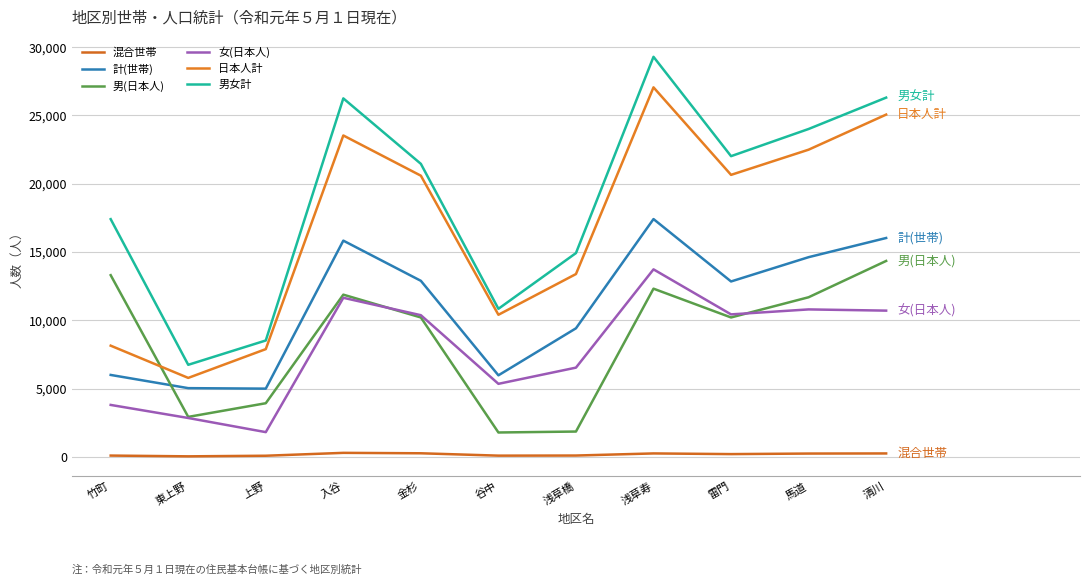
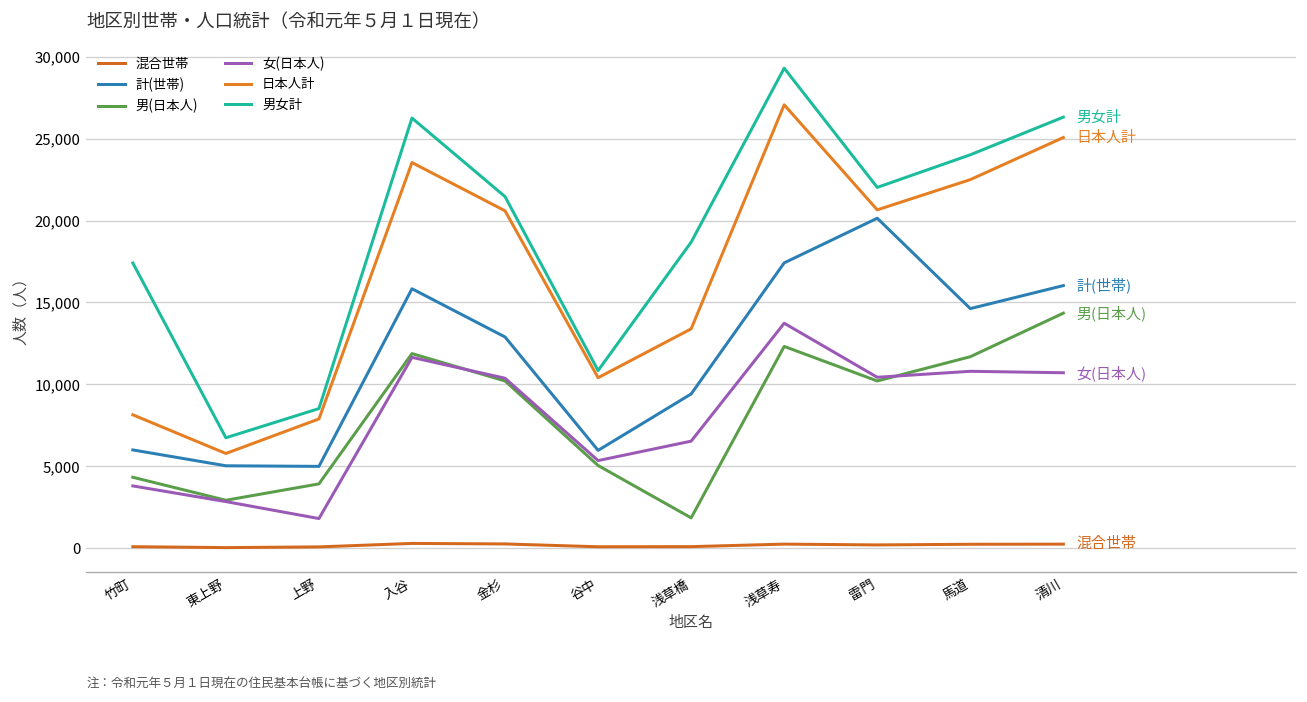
男(日本人), 竹町: 13,300 -> 4,300
男(日本人), 谷中: 1,800 -> 5,100
男女計, 浅草橋: 14,900 -> 18,700
計(世帯), 雷門: 12,800 -> 20,100
